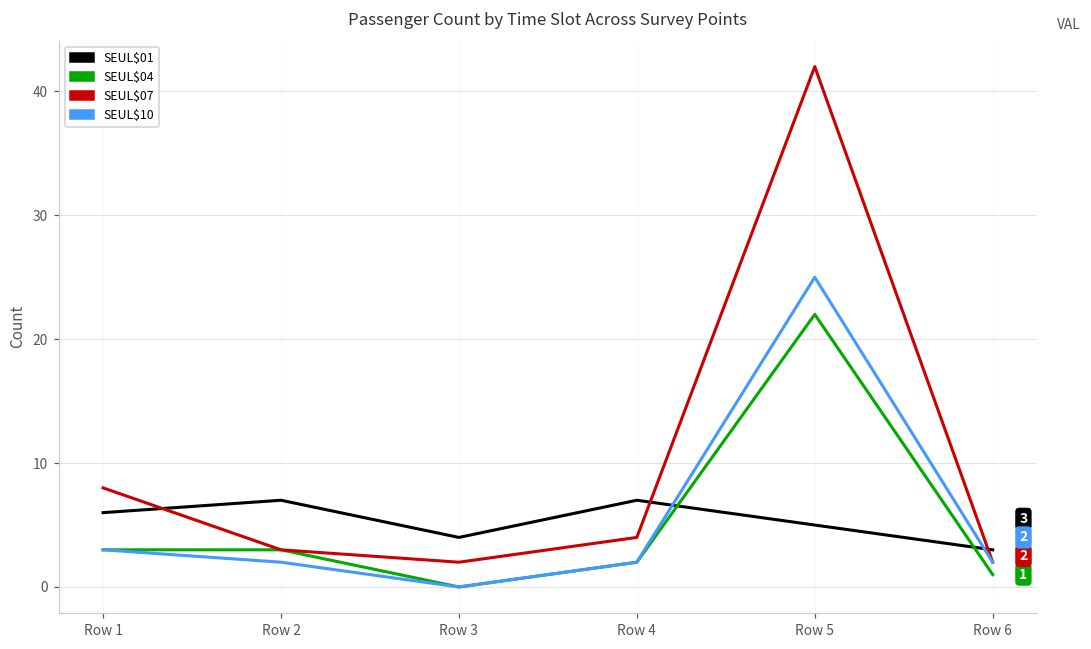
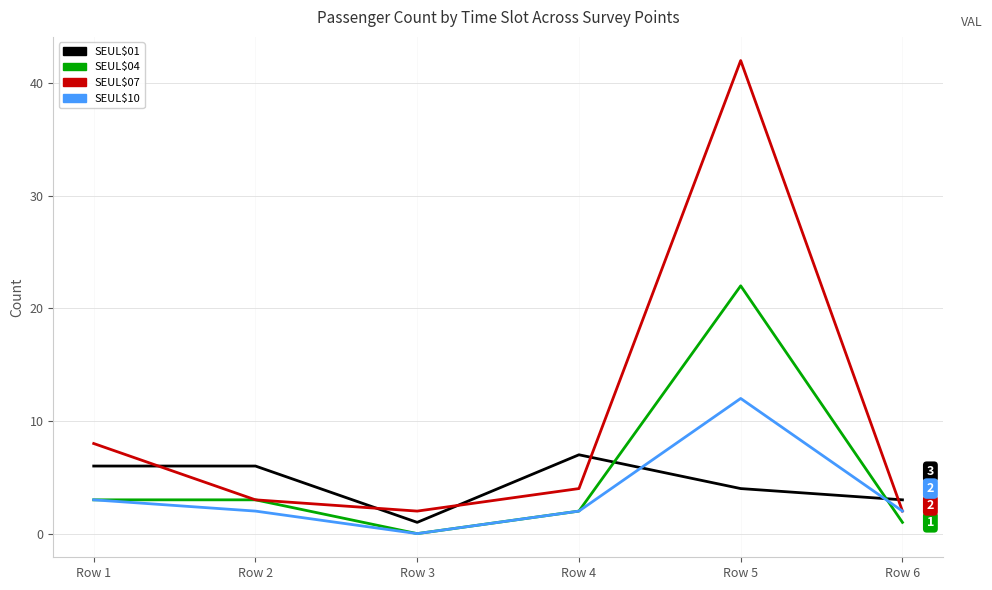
SEUL$01, Row 2: 7 -> 6
SEUL$01, Row 3: 4 -> 1
SEUL$01, Row 5: 5 -> 4
SEUL$10, Row 5: 25 -> 12
